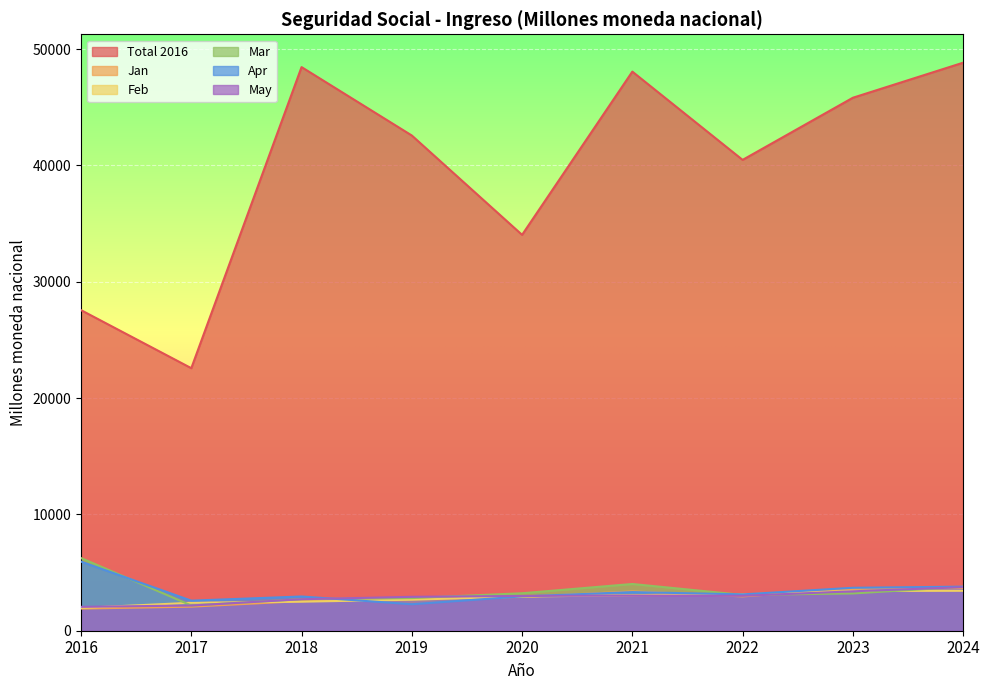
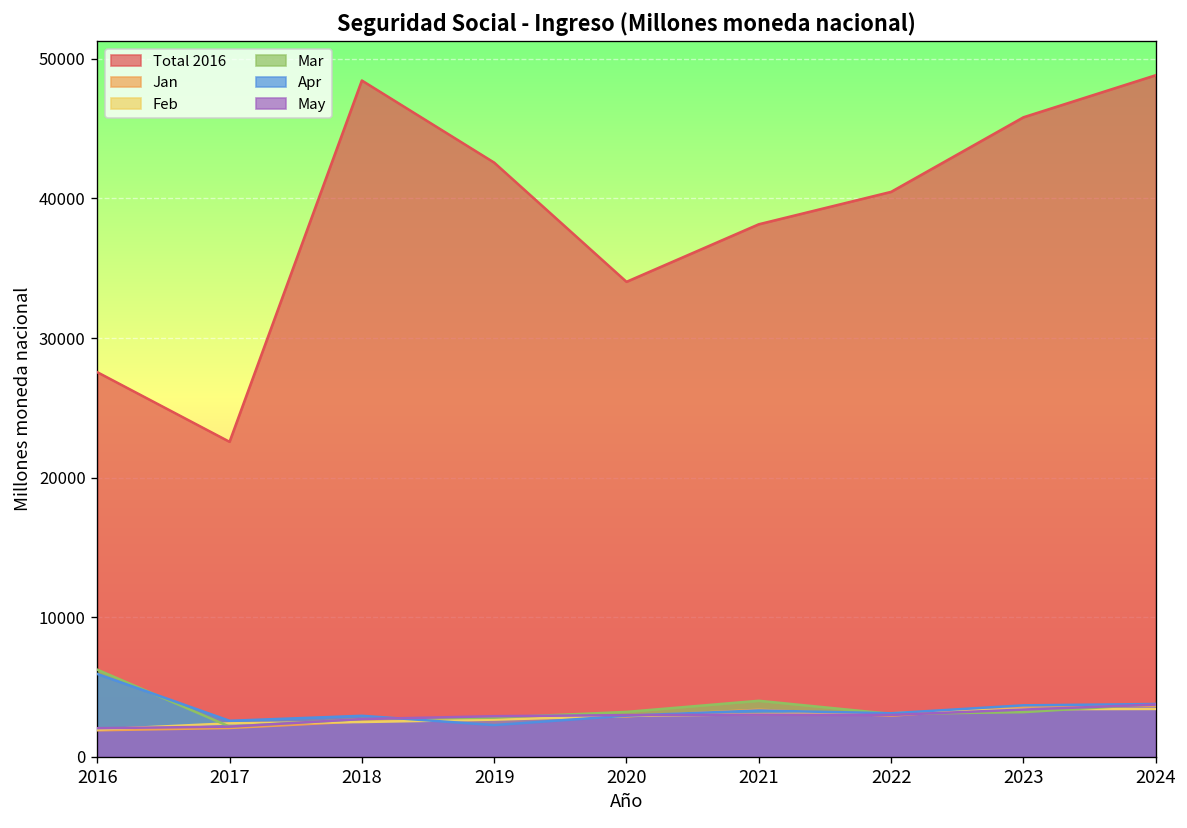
Total 2016, 2021: 48100 -> 38100
